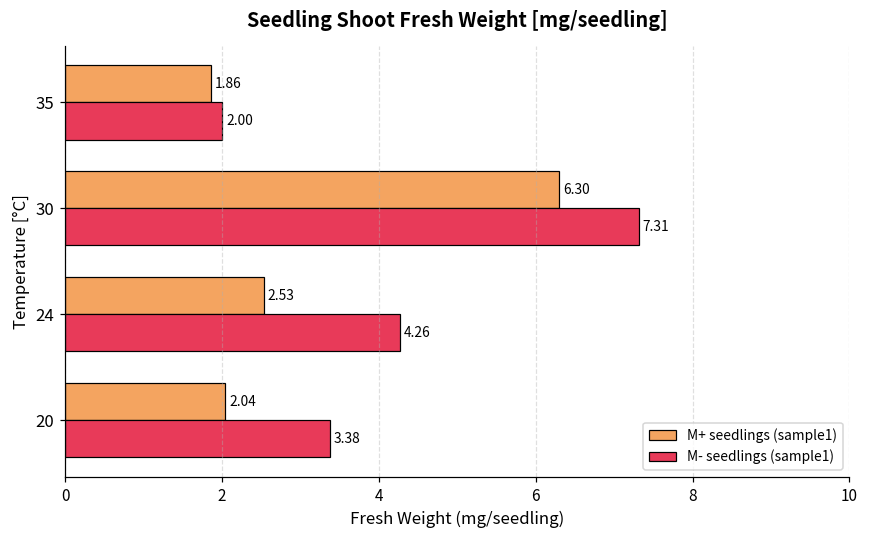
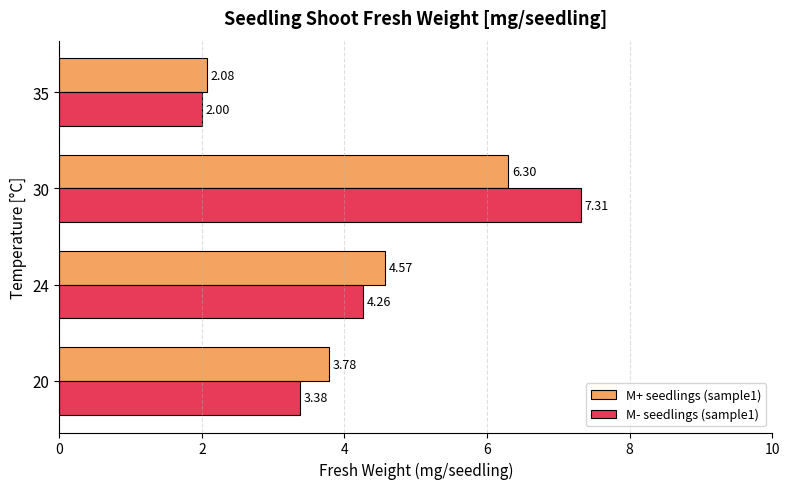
M+ seedlings (sample1), 35: 1.86 -> 2.08
M+ seedlings (sample1), 24: 2.53 -> 4.57
M+ seedlings (sample1), 20: 2.04 -> 3.78
